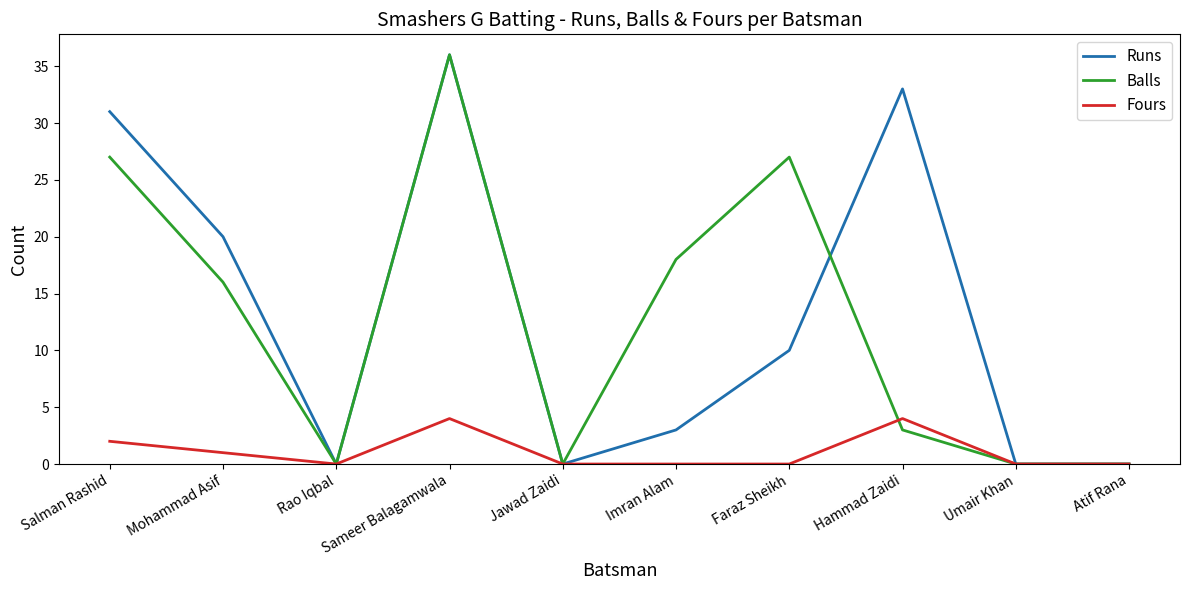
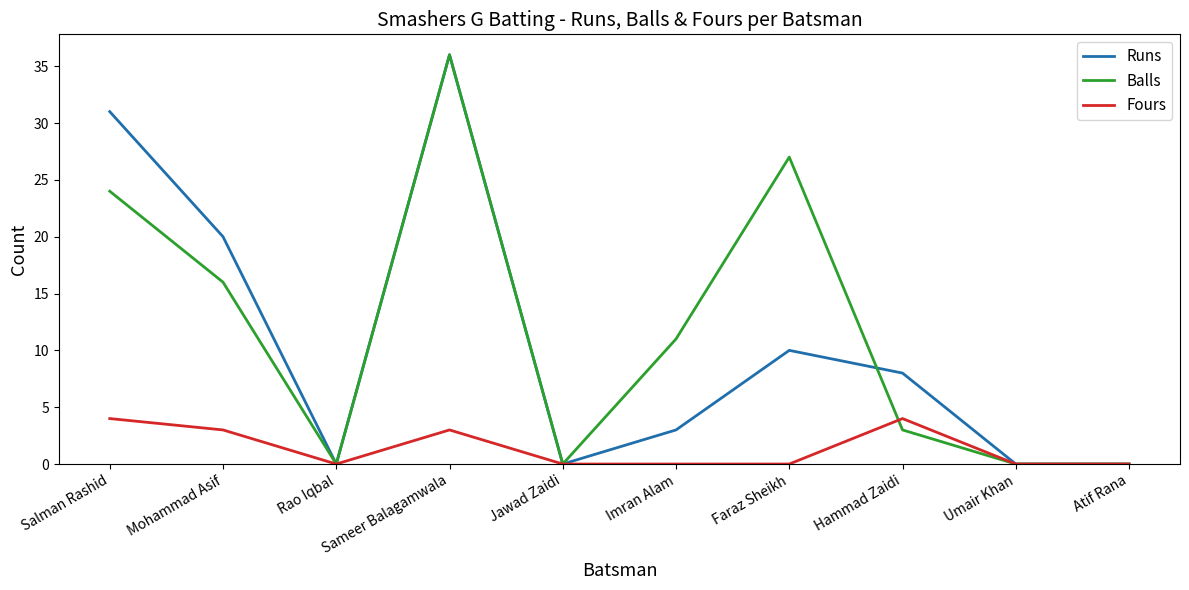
Balls, Salman Rashid: 27 -> 24
Fours, Salman Rashid: 2 -> 4
Fours, Mohammad Asif: 1 -> 3
Fours, Sameer Balagamwala: 4 -> 3
Balls, Imran Alam: 18 -> 11
Runs, Hammad Zaidi: 33 -> 8
